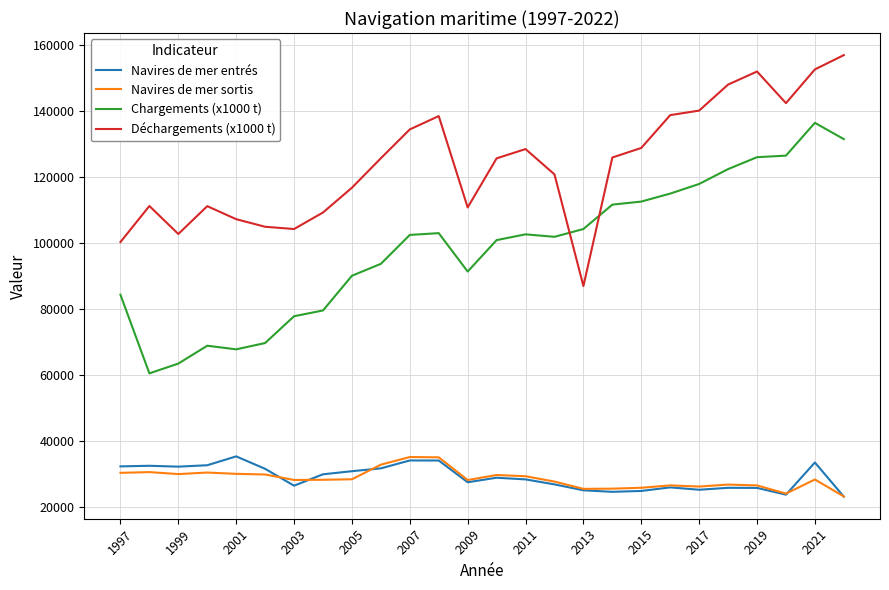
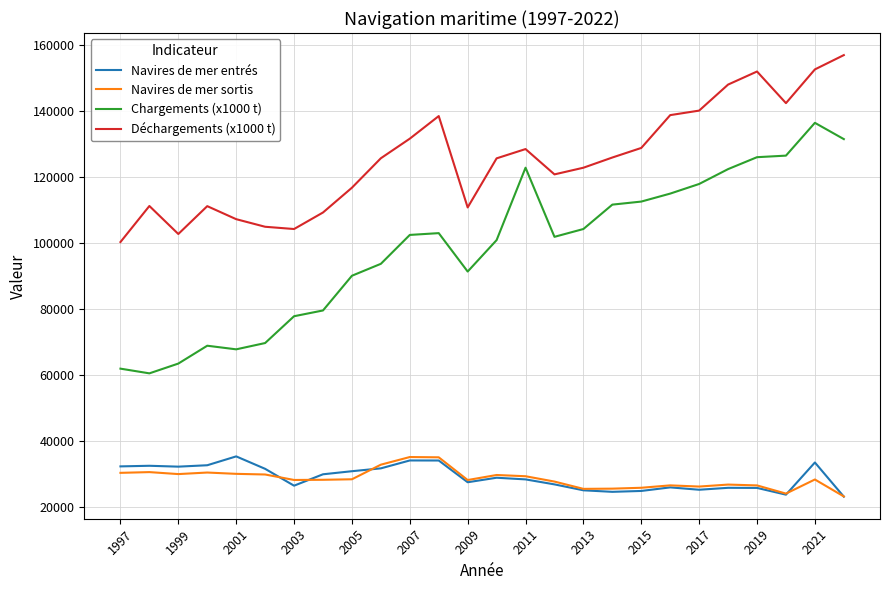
Chargements (x1000 t), 1997: 84000 -> 62000
Déchargements (x1000 t), 2007: 134000 -> 132000
Chargements (x1000 t), 2011: 103000 -> 123000
Déchargements (x1000 t), 2013: 87000 -> 123000
